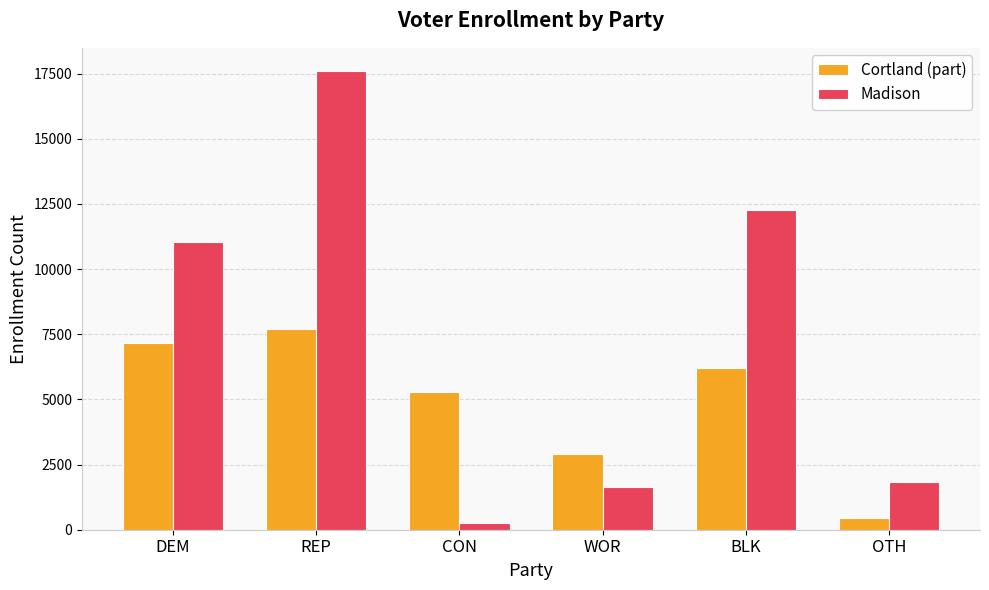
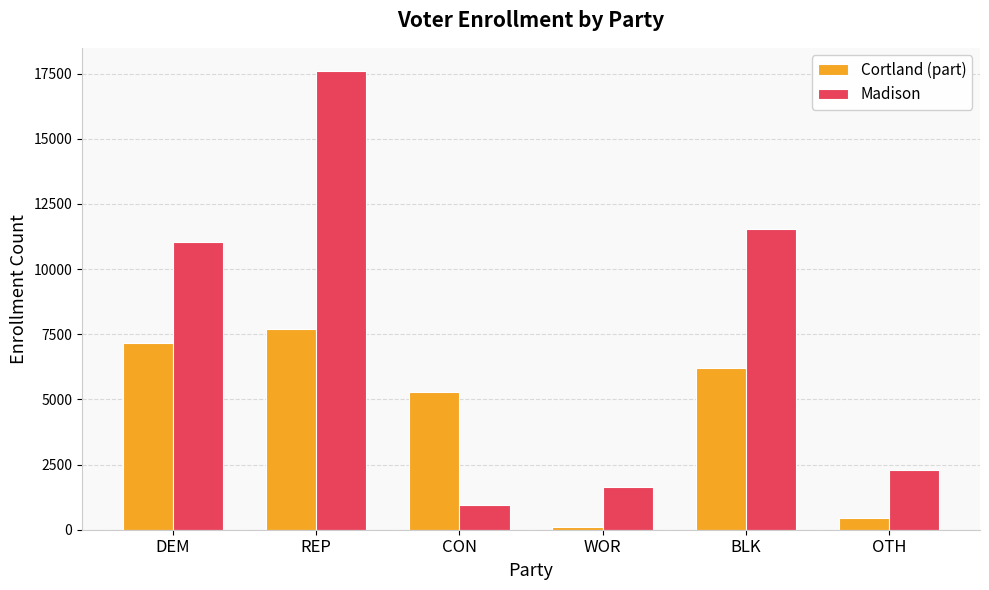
Madison, CON: 300 -> 900
Cortland (part), WOR: 2900 -> 100
Madison, BLK: 12300 -> 11600
Madison, OTH: 1800 -> 2300
